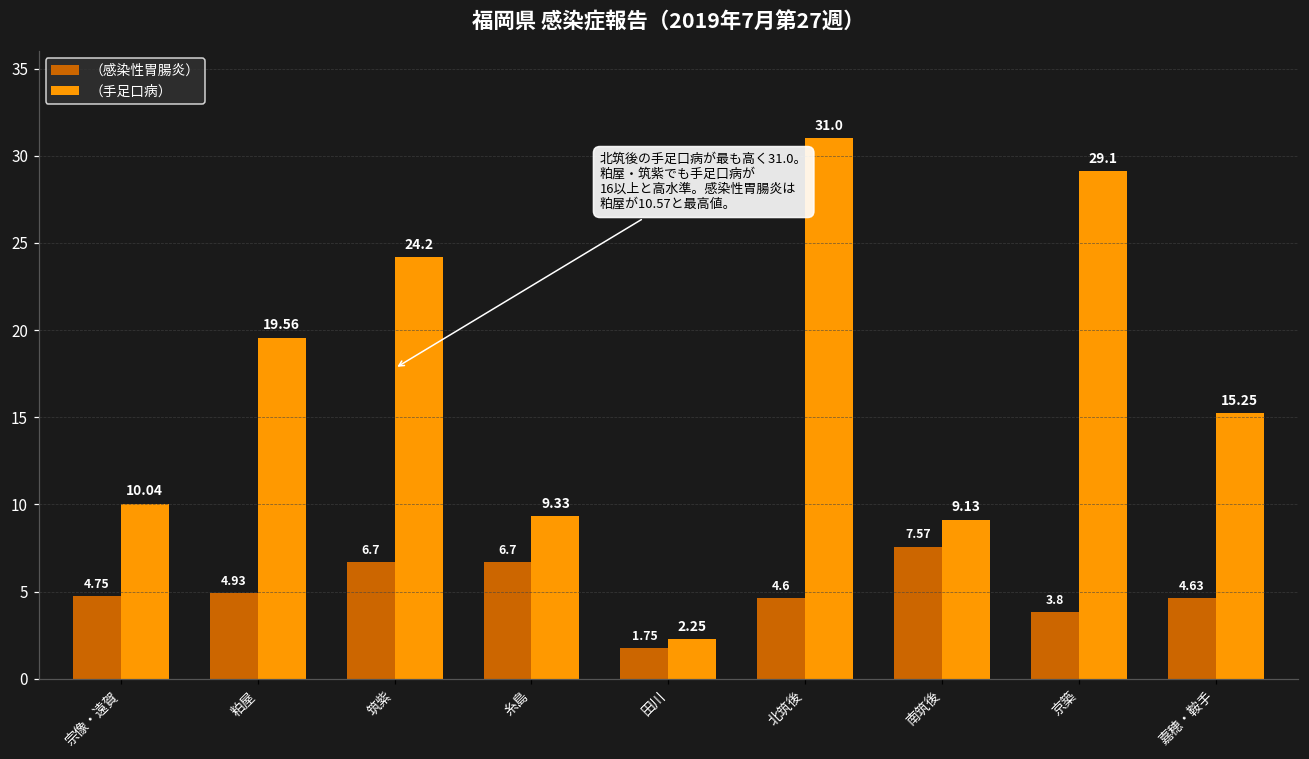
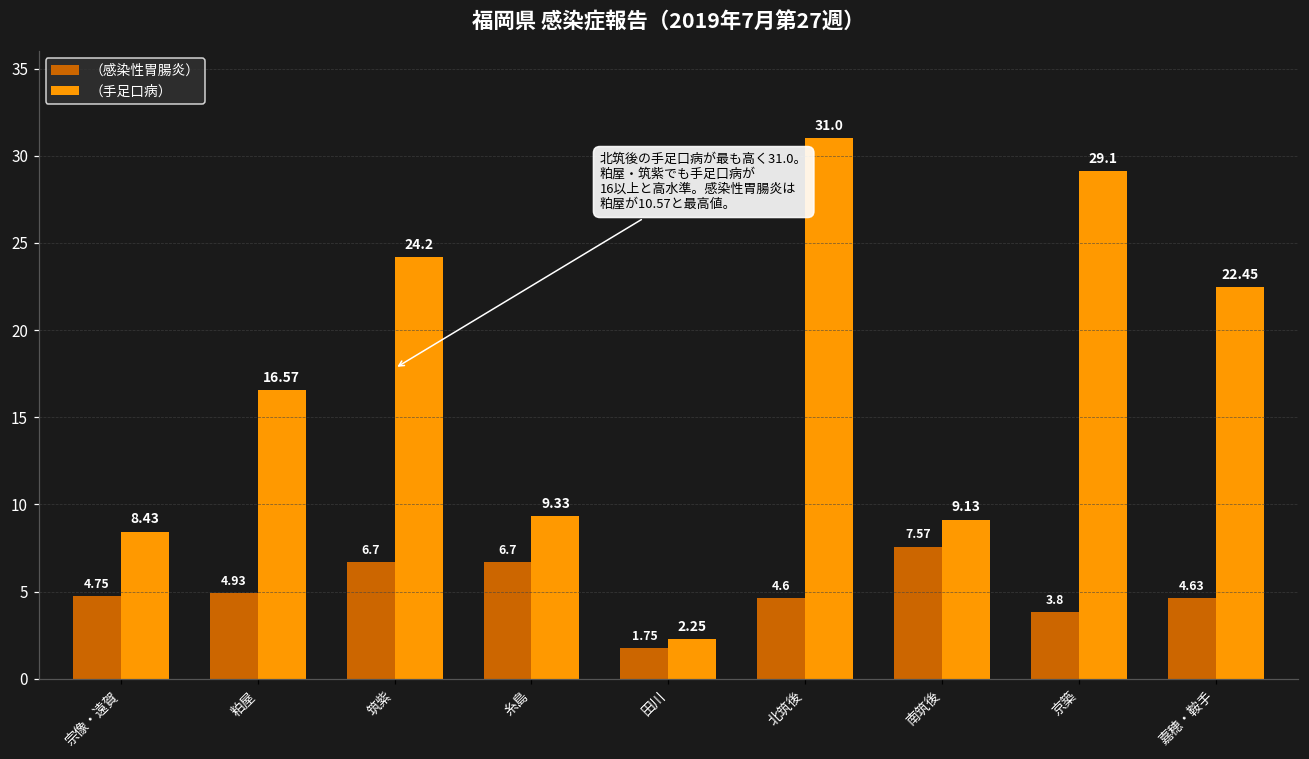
（手足口病）, 宗像・遠賀: 10.04 -> 8.43
（手足口病）, 粕屋: 19.56 -> 16.57
（手足口病）, 嘉穂・鞍手: 15.25 -> 22.45
